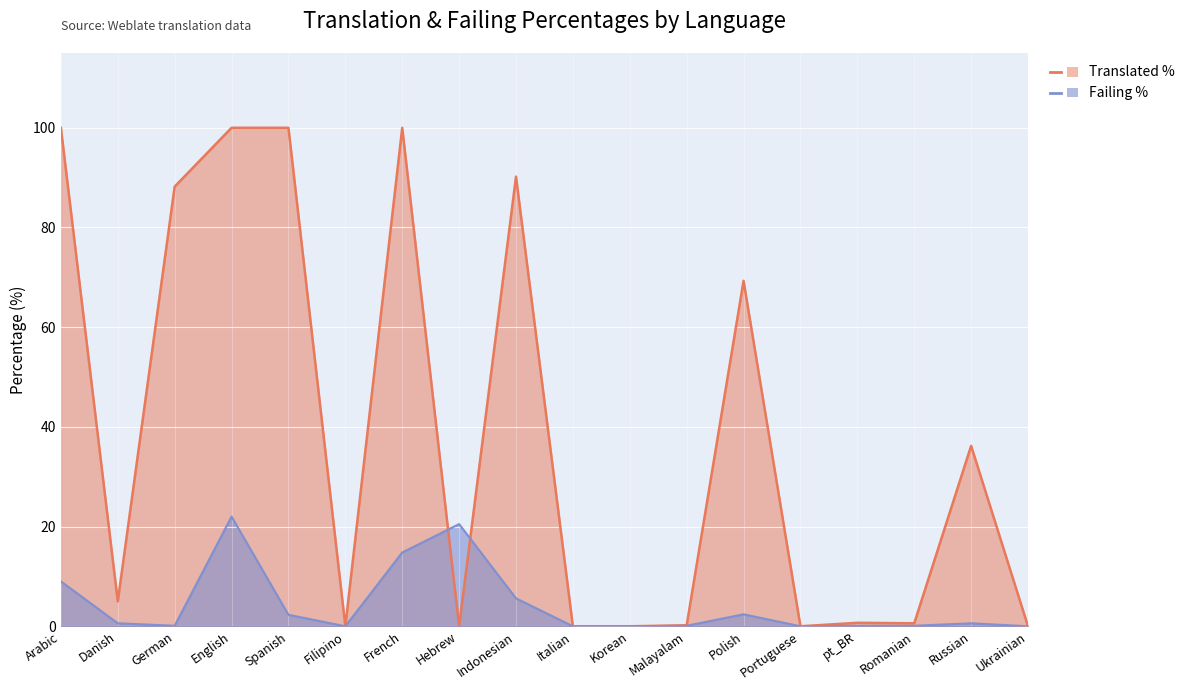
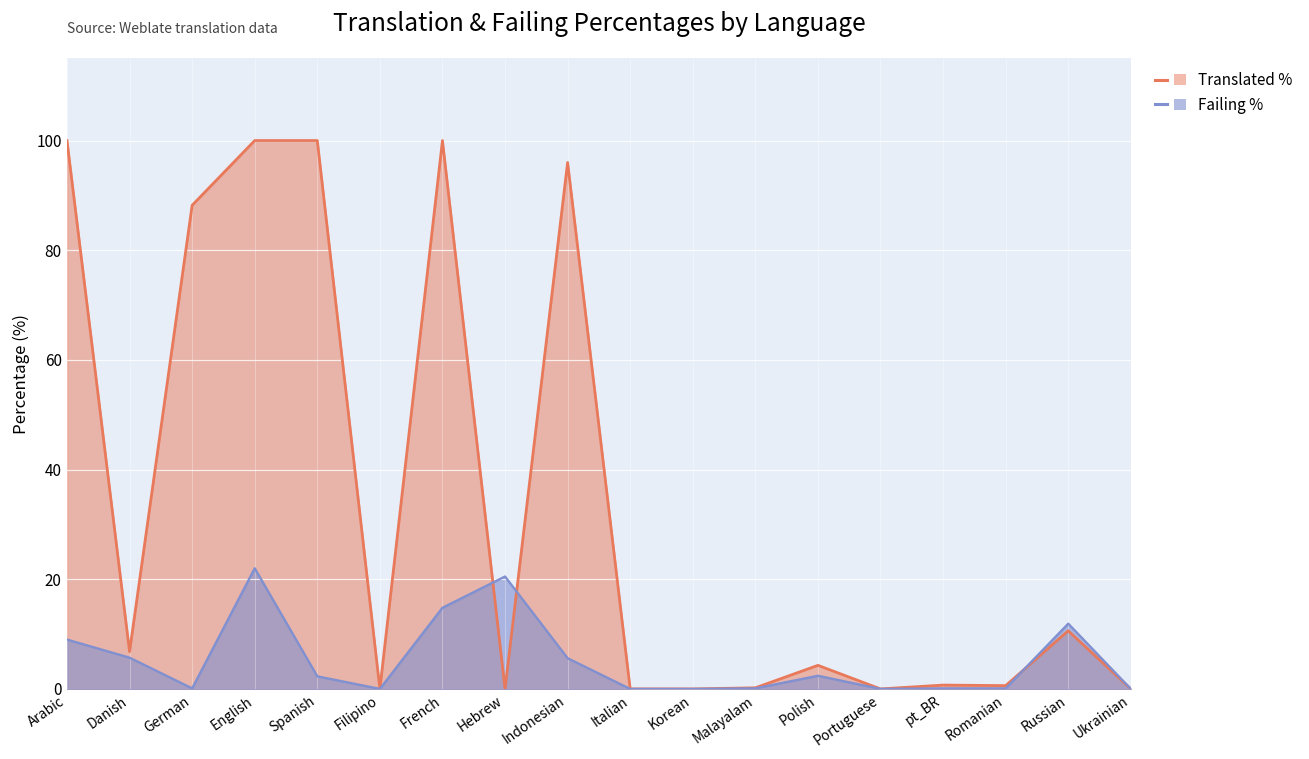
Translated %, Danish: 5 -> 7
Failing %, Danish: 1 -> 6
Translated %, Indonesian: 90 -> 96
Translated %, Polish: 69 -> 4
Translated %, Russian: 36 -> 11
Failing %, Russian: 1 -> 12
